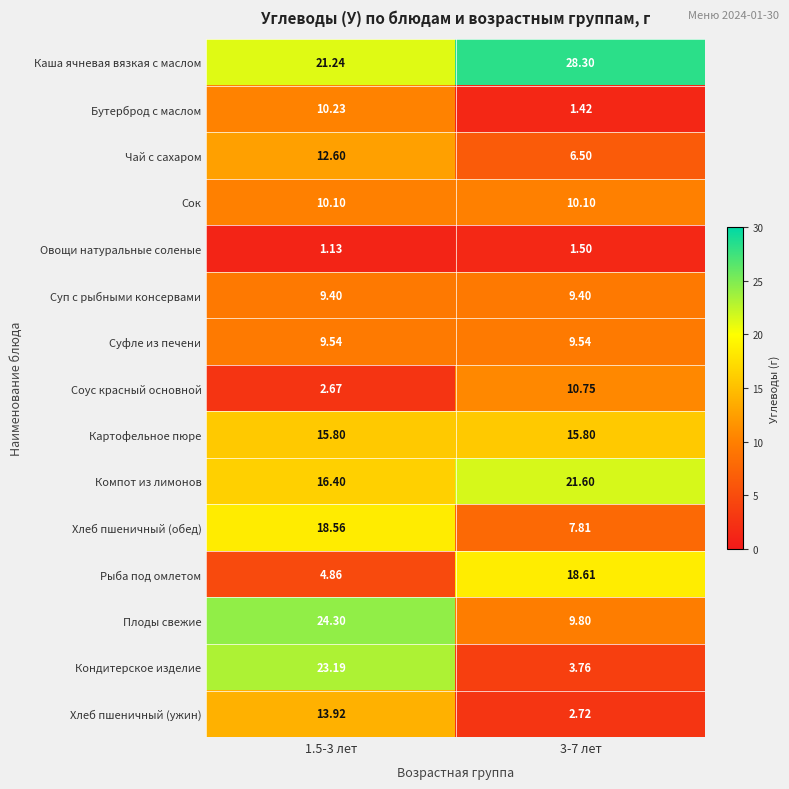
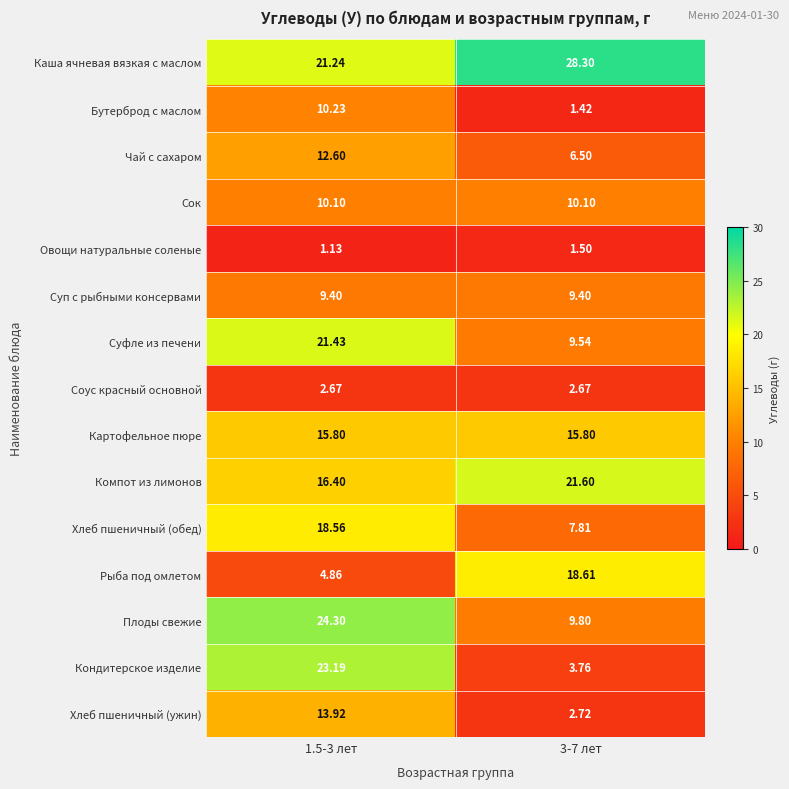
Суфле из печени, 1.5-3 лет: 9.54 -> 21.43
Соус красный основной, 3-7 лет: 10.75 -> 2.67
